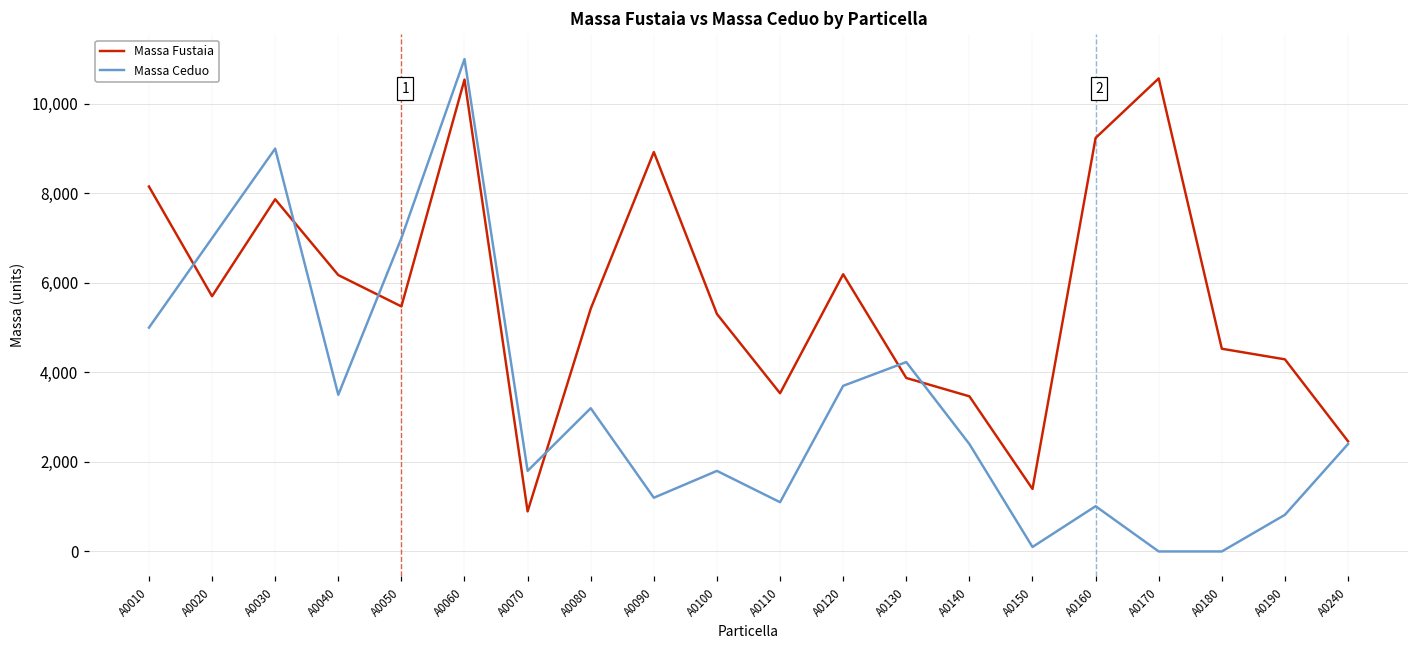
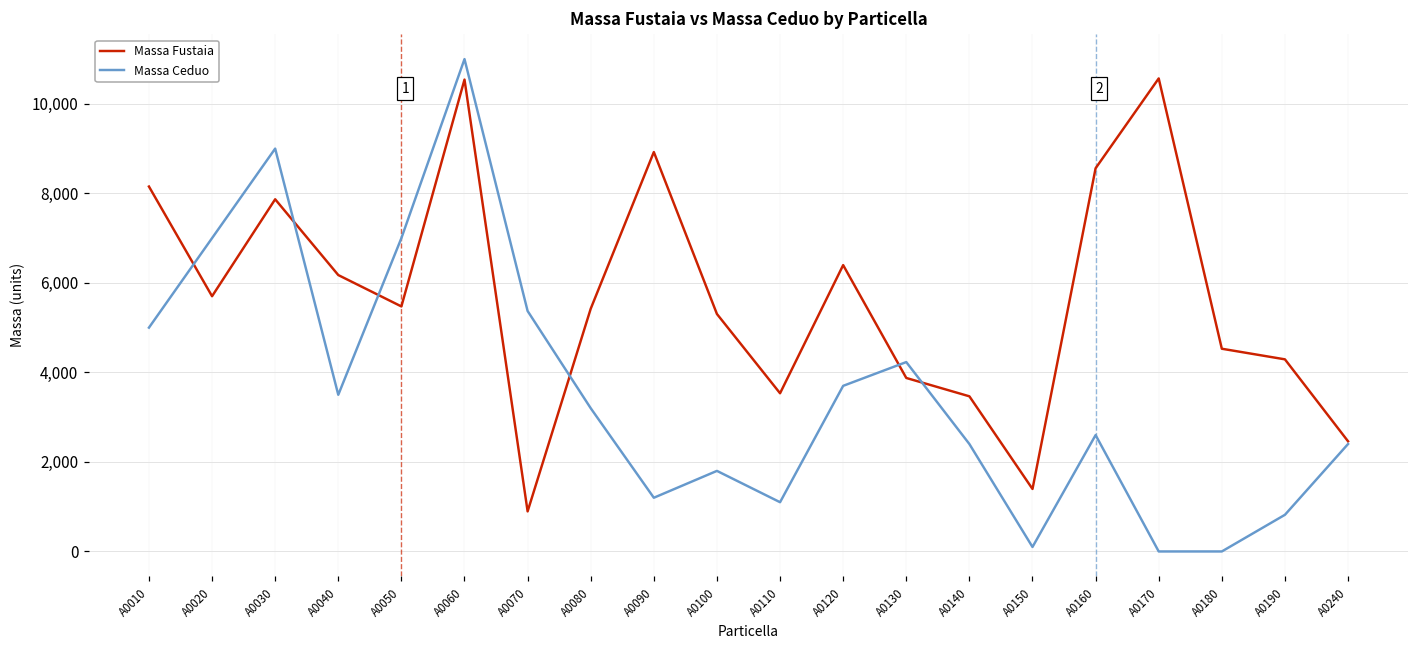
Massa Ceduo, A0070: 1,800 -> 5,400
Massa Fustaia, A0120: 6,200 -> 6,400
Massa Fustaia, A0160: 9,200 -> 8,600
Massa Ceduo, A0160: 1,000 -> 2,600
